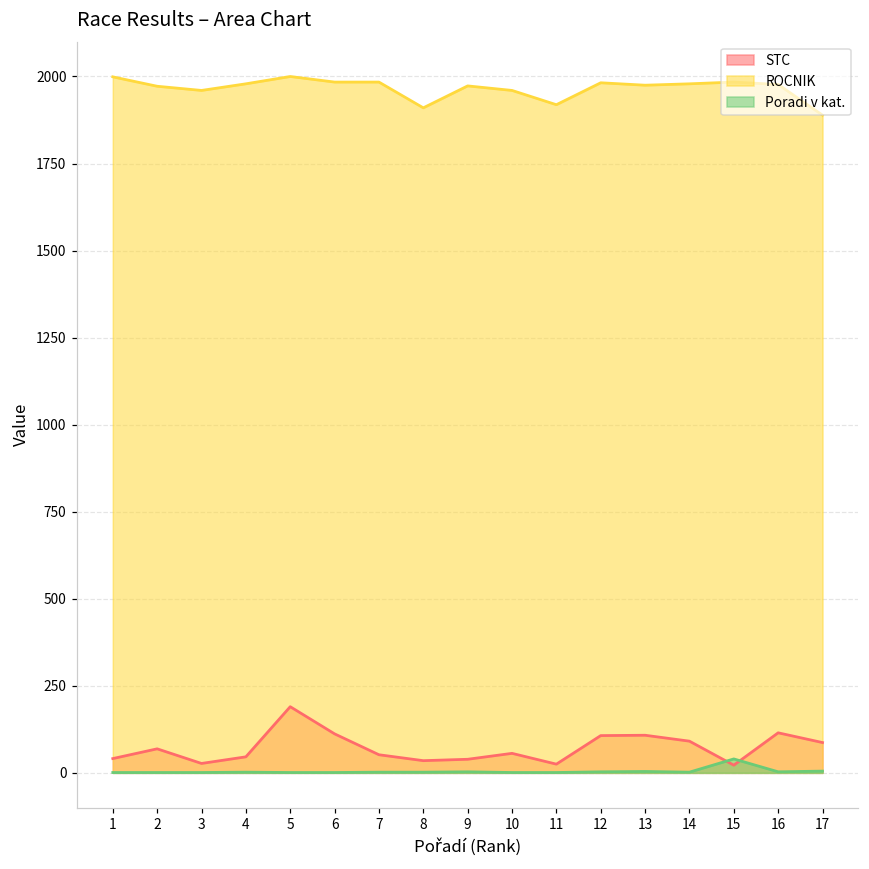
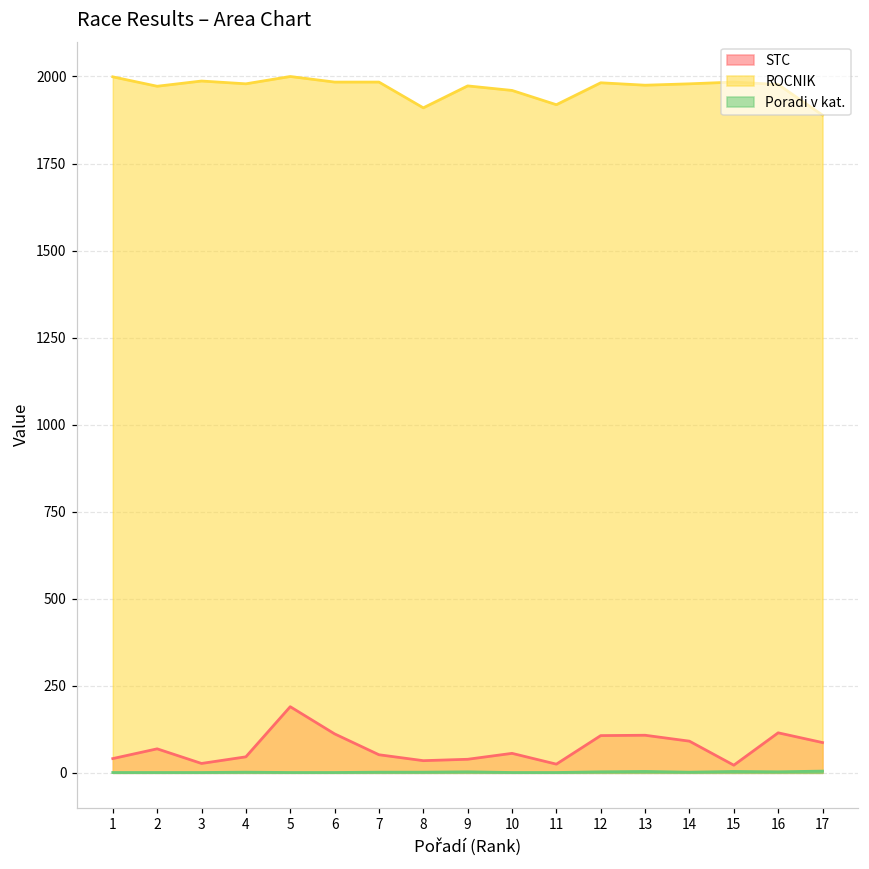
ROCNIK, 3: 1960 -> 1990
Poradi v kat., 15: 40 -> 0
